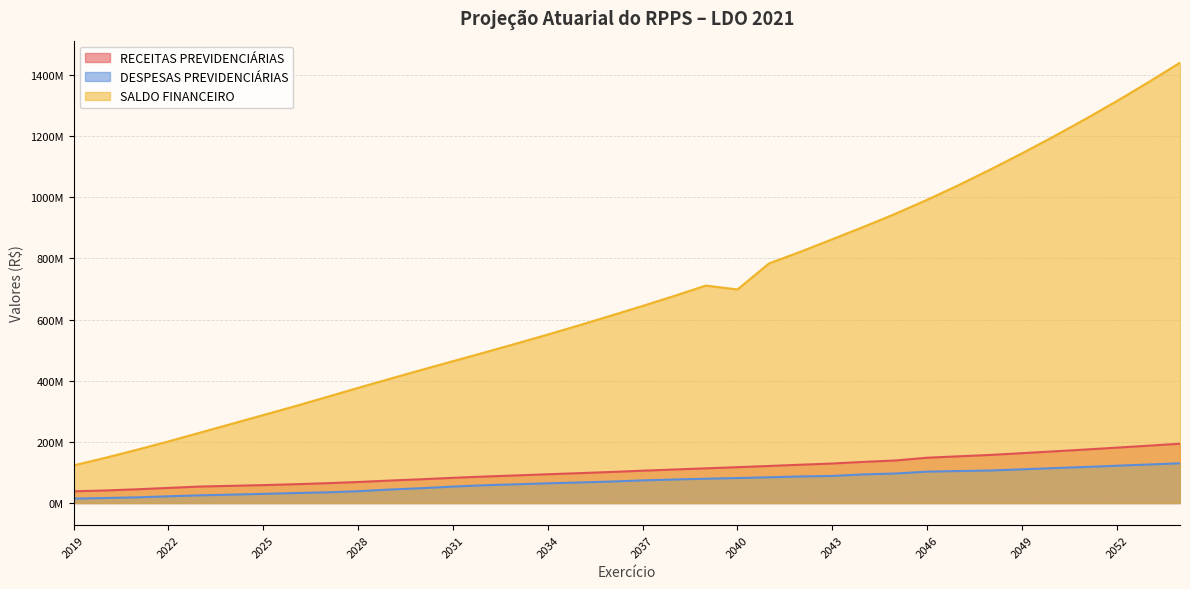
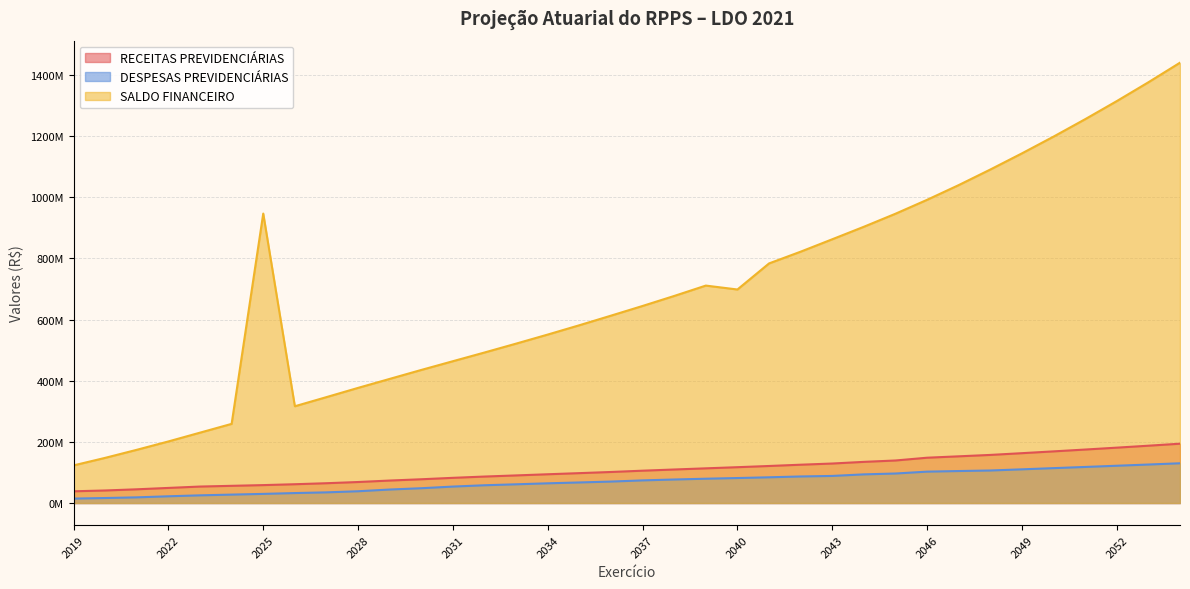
SALDO FINANCEIRO, 2025: 290000000 -> 950000000
